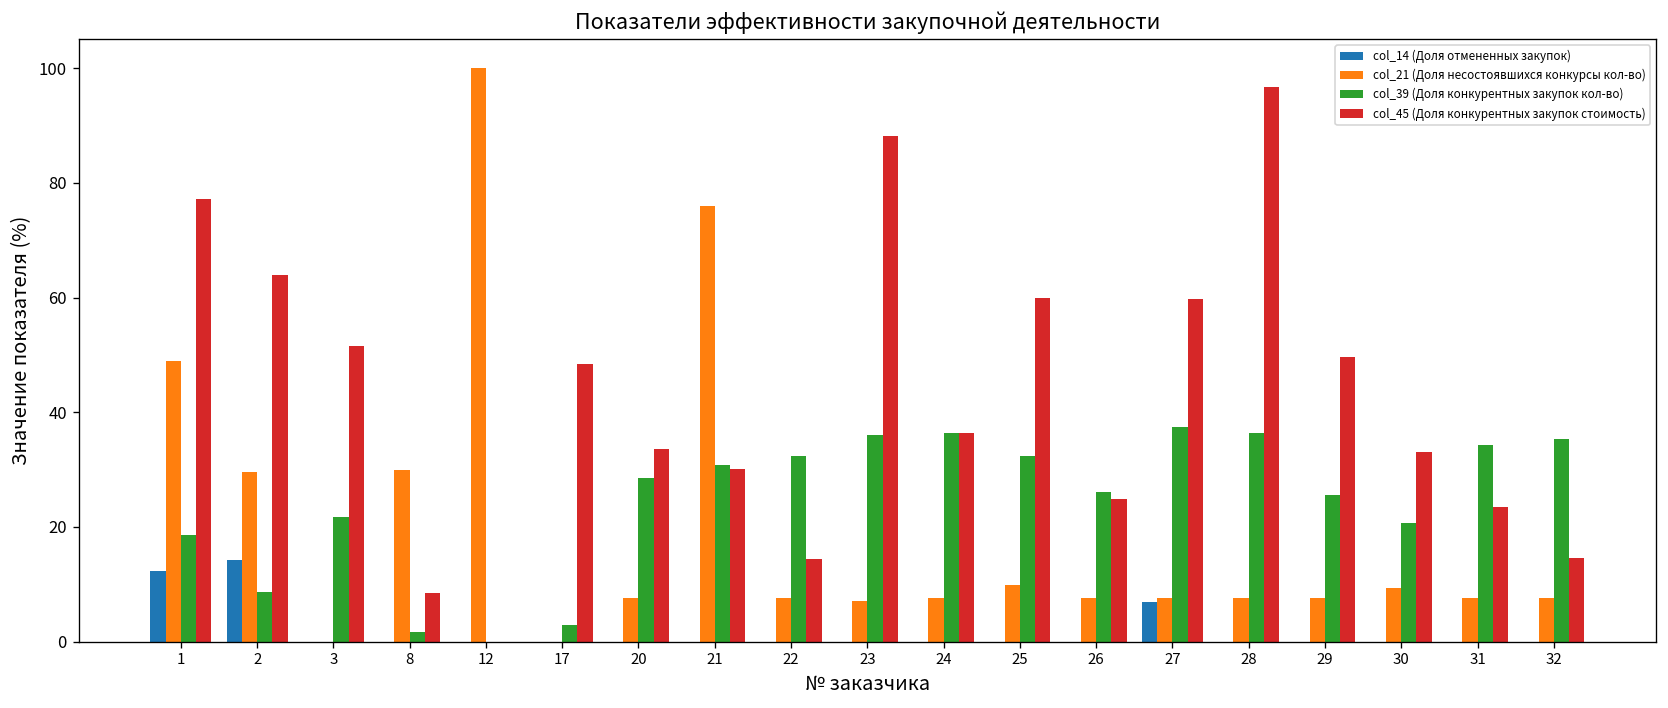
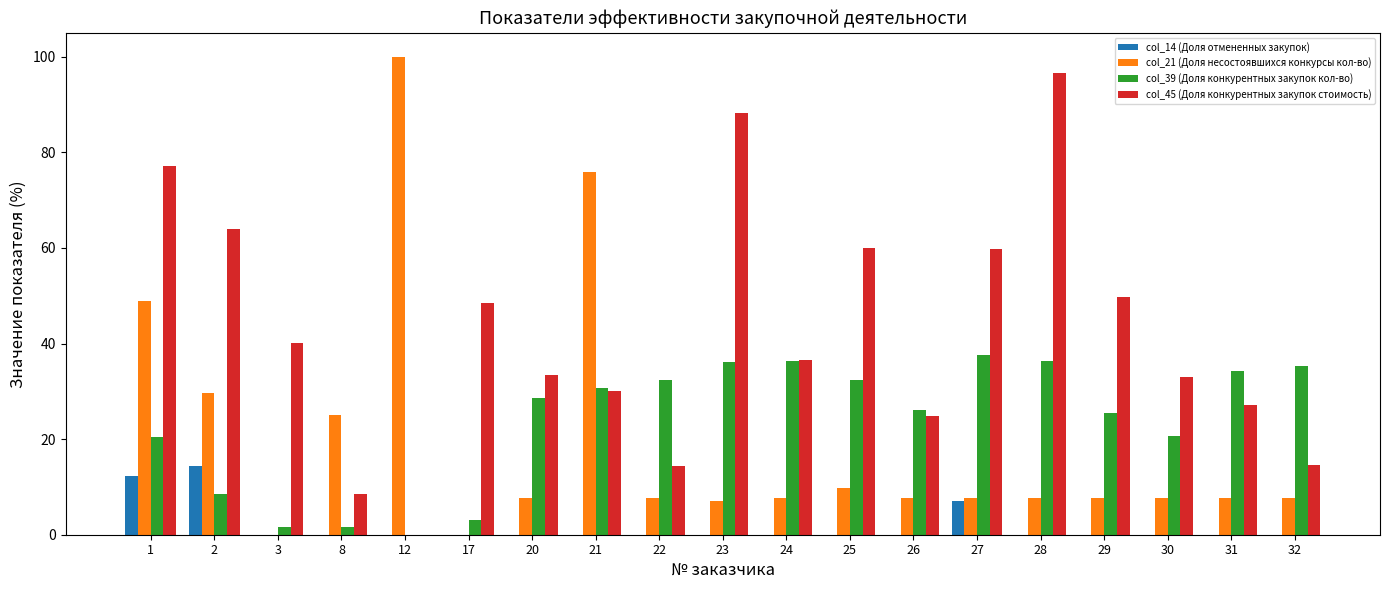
col_39 (Доля конкурентных закупок кол-во), 1: 19 -> 20
col_39 (Доля конкурентных закупок кол-во), 3: 22 -> 2
col_45 (Доля конкурентных закупок стоимость), 3: 52 -> 40
col_21 (Доля несостоявшихся конкурсы кол-во), 8: 30 -> 25
col_21 (Доля несостоявшихся конкурсы кол-во), 30: 9 -> 8
col_45 (Доля конкурентных закупок стоимость), 31: 23 -> 27
